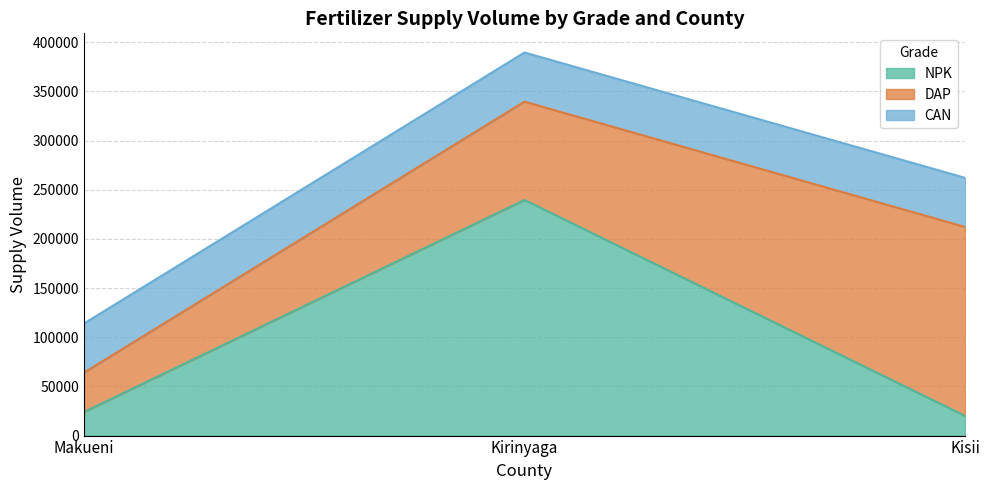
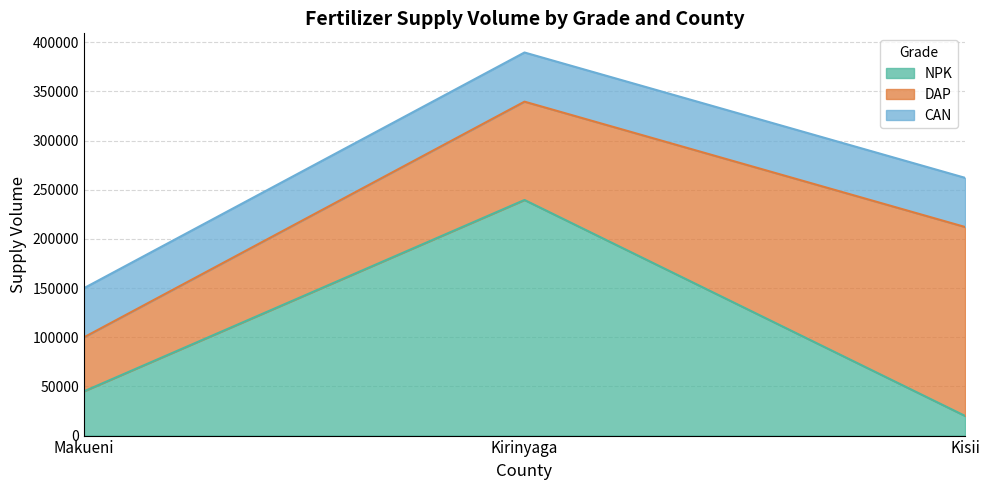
NPK, Makueni: 20000 -> 50000
DAP, Makueni: 40000 -> 50000
